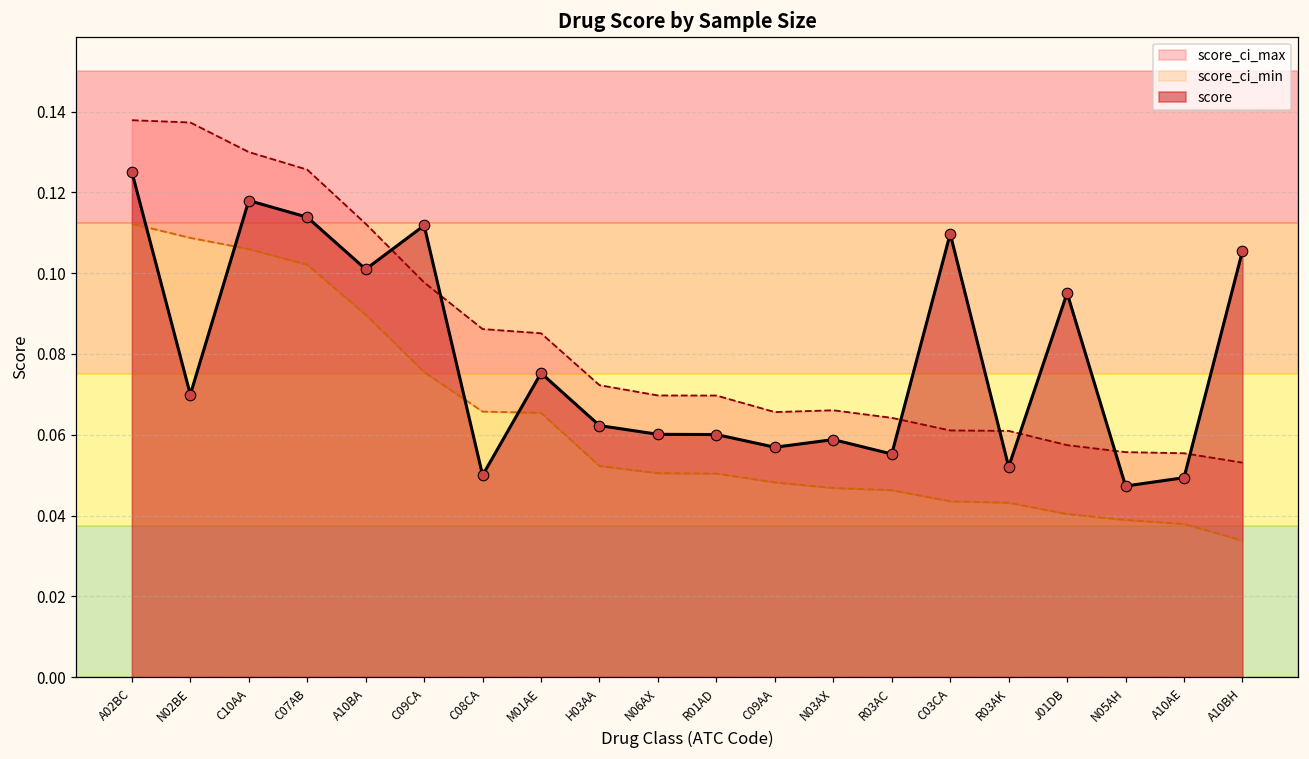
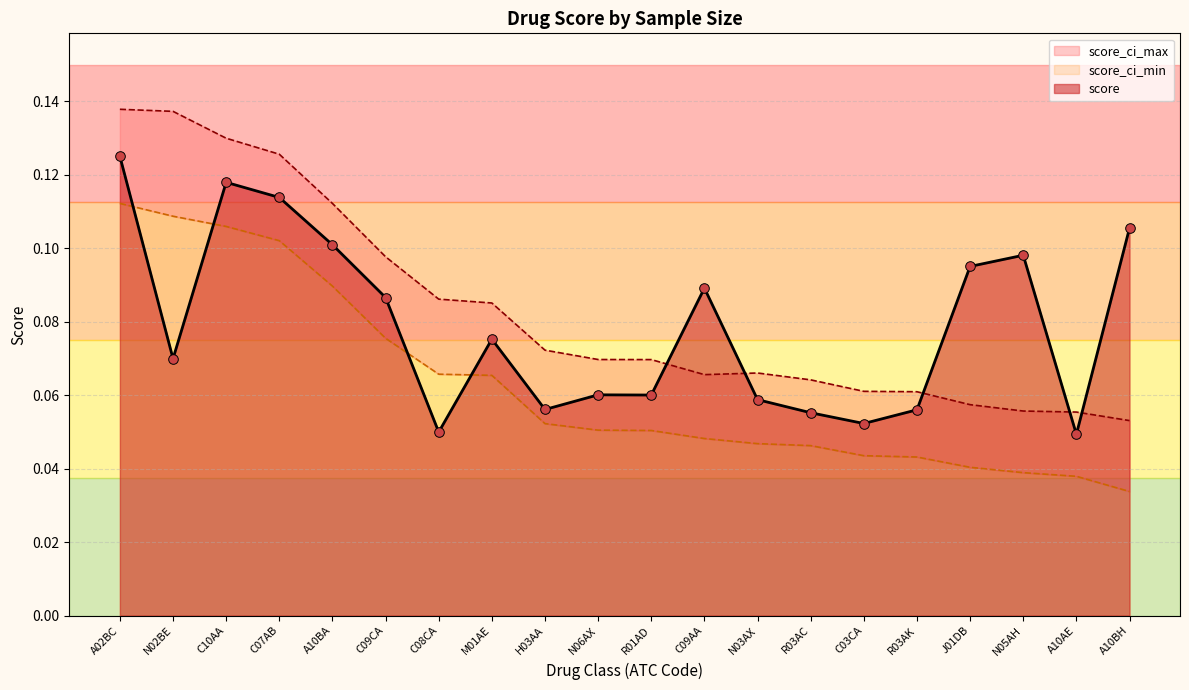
score, C09CA: 0.112 -> 0.087
score, H03AA: 0.062 -> 0.056
score, C09AA: 0.057 -> 0.089
score, C03CA: 0.110 -> 0.052
score, R03AK: 0.052 -> 0.056
score, N05AH: 0.047 -> 0.098
